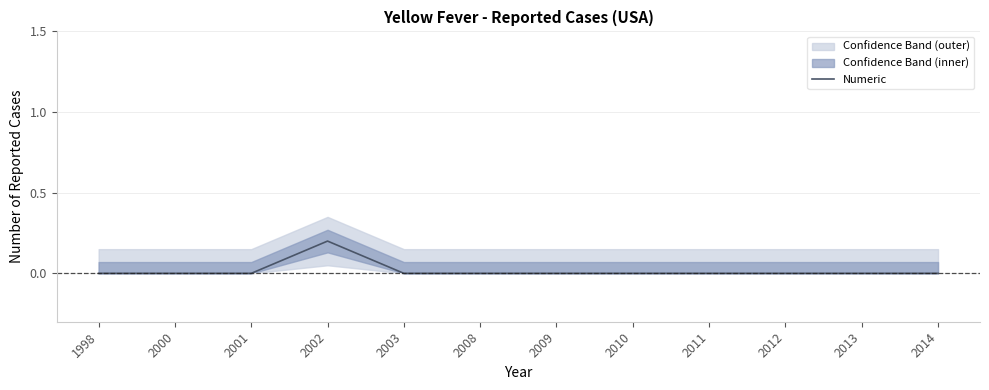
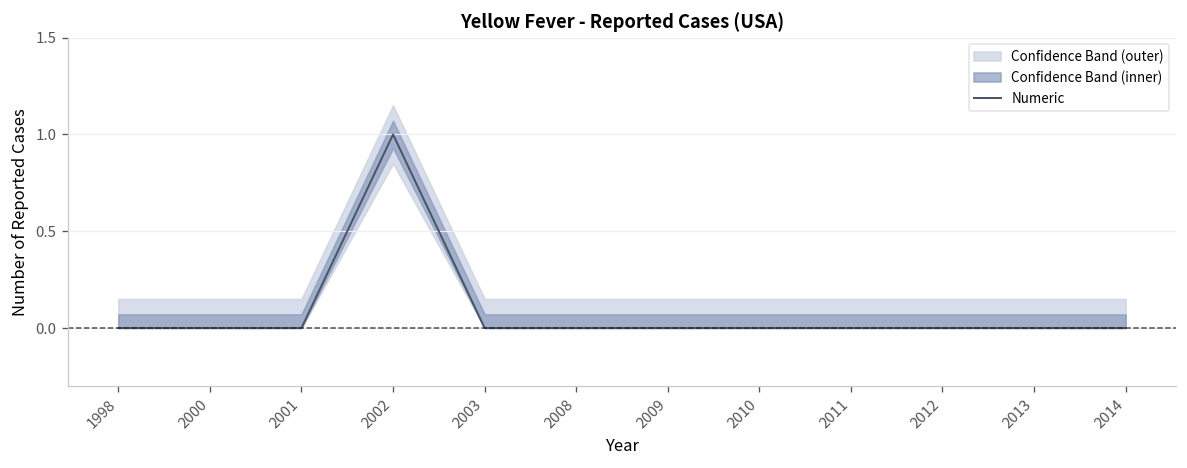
Numeric, 2002: 0.2 -> 1.0
